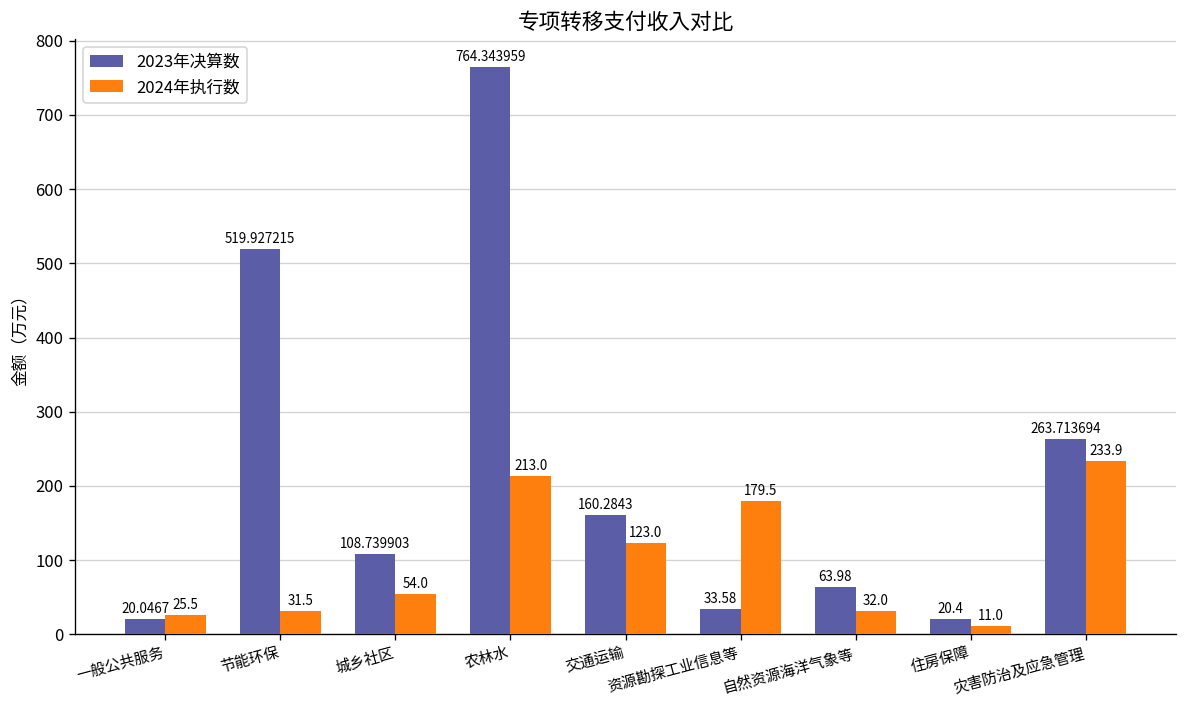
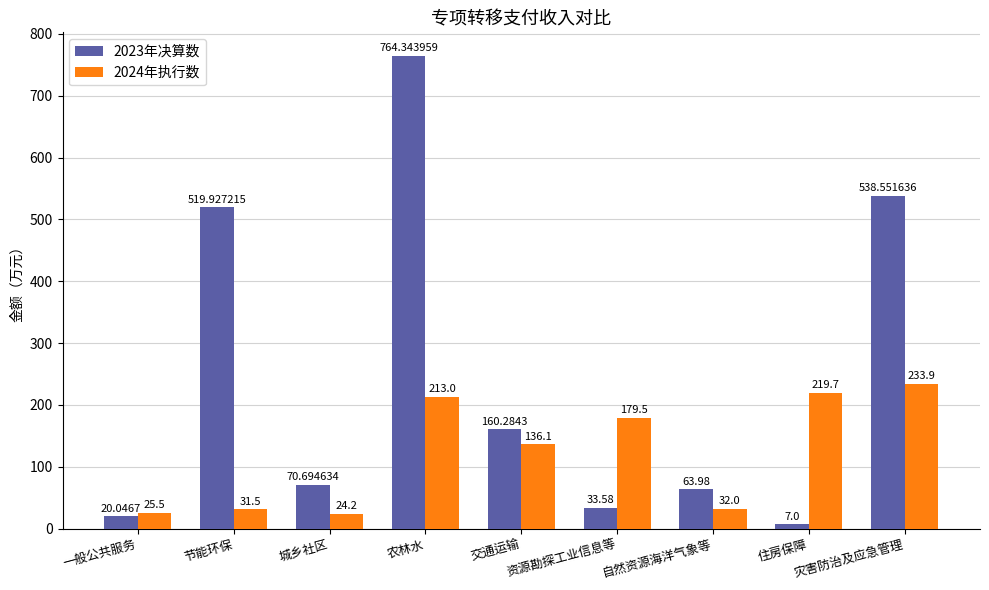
2023年决算数, 城乡社区: 108.739903 -> 70.694634
2024年执行数, 城乡社区: 54.0 -> 24.2
2024年执行数, 交通运输: 123.0 -> 136.1
2023年决算数, 住房保障: 20.4 -> 7.0
2024年执行数, 住房保障: 11.0 -> 219.7
2023年决算数, 灾害防治及应急管理: 263.713694 -> 538.551636
